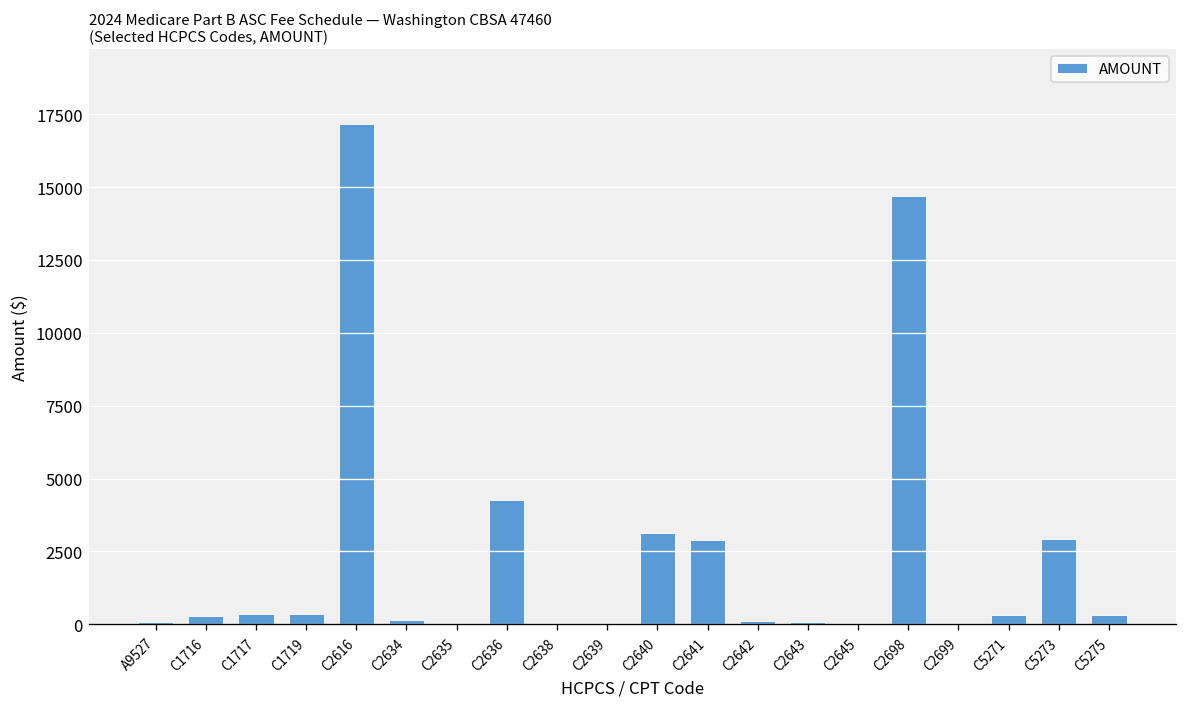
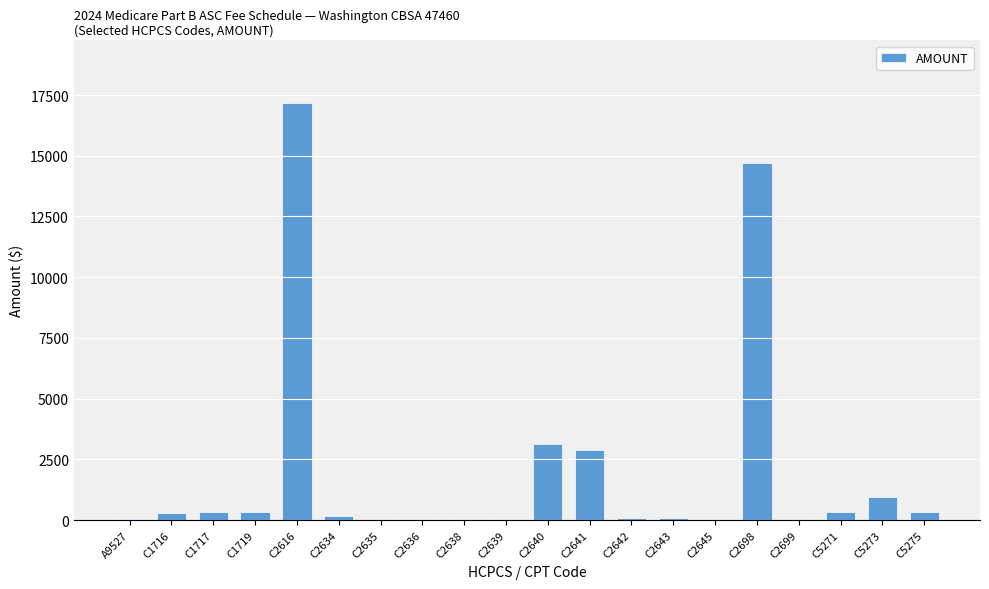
C2636: 4300 -> 100
C5273: 2900 -> 1000
